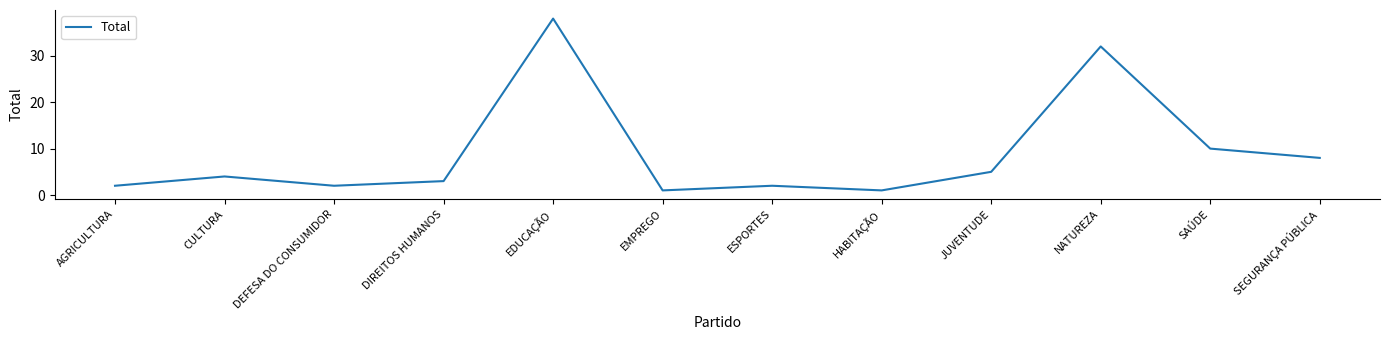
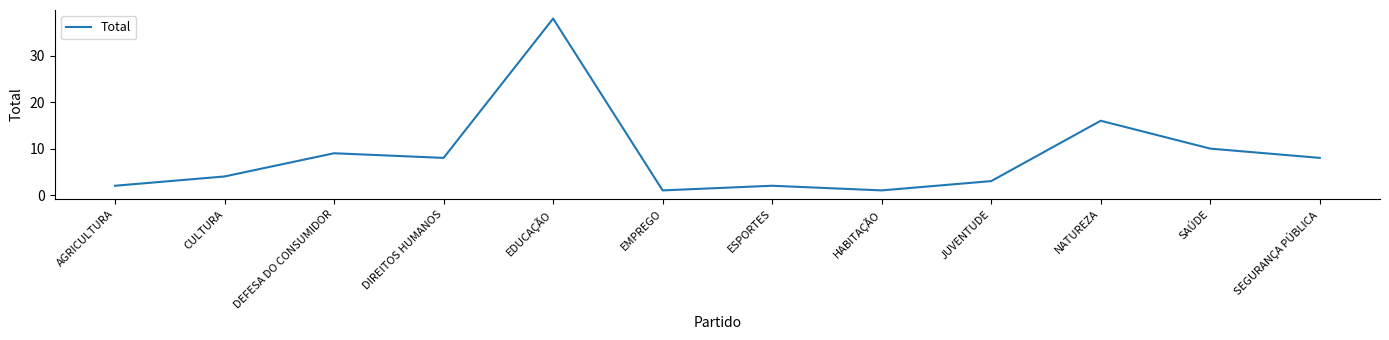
DEFESA DO CONSUMIDOR: 2 -> 9
DIREITOS HUMANOS: 3 -> 8
JUVENTUDE: 5 -> 3
NATUREZA: 32 -> 16
